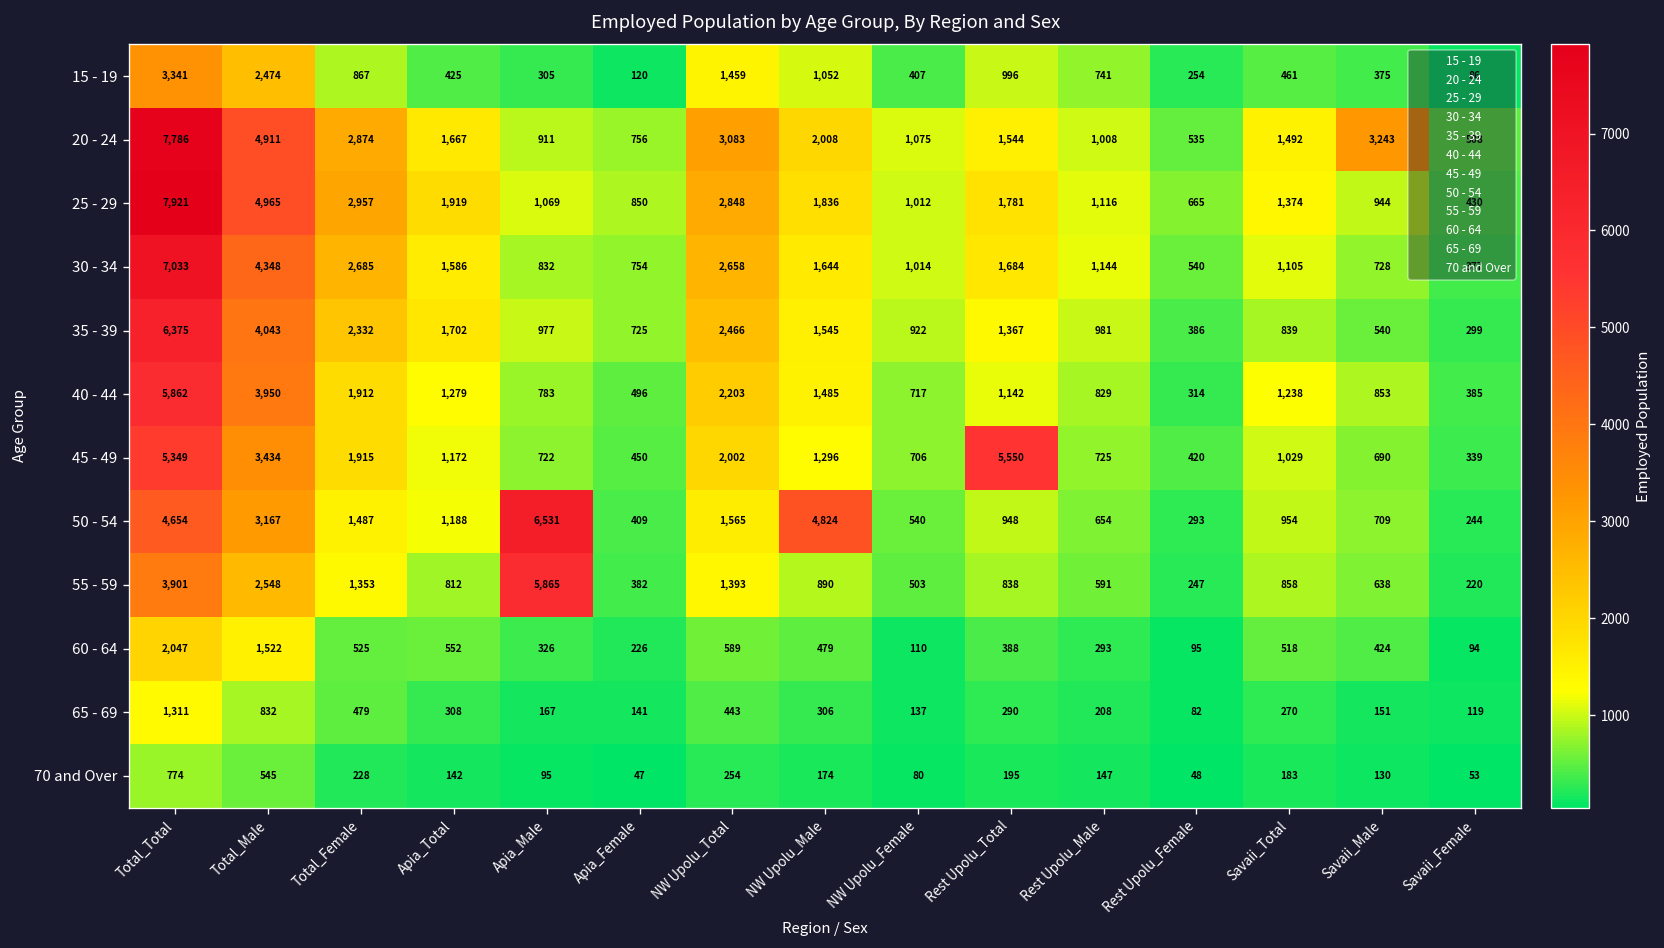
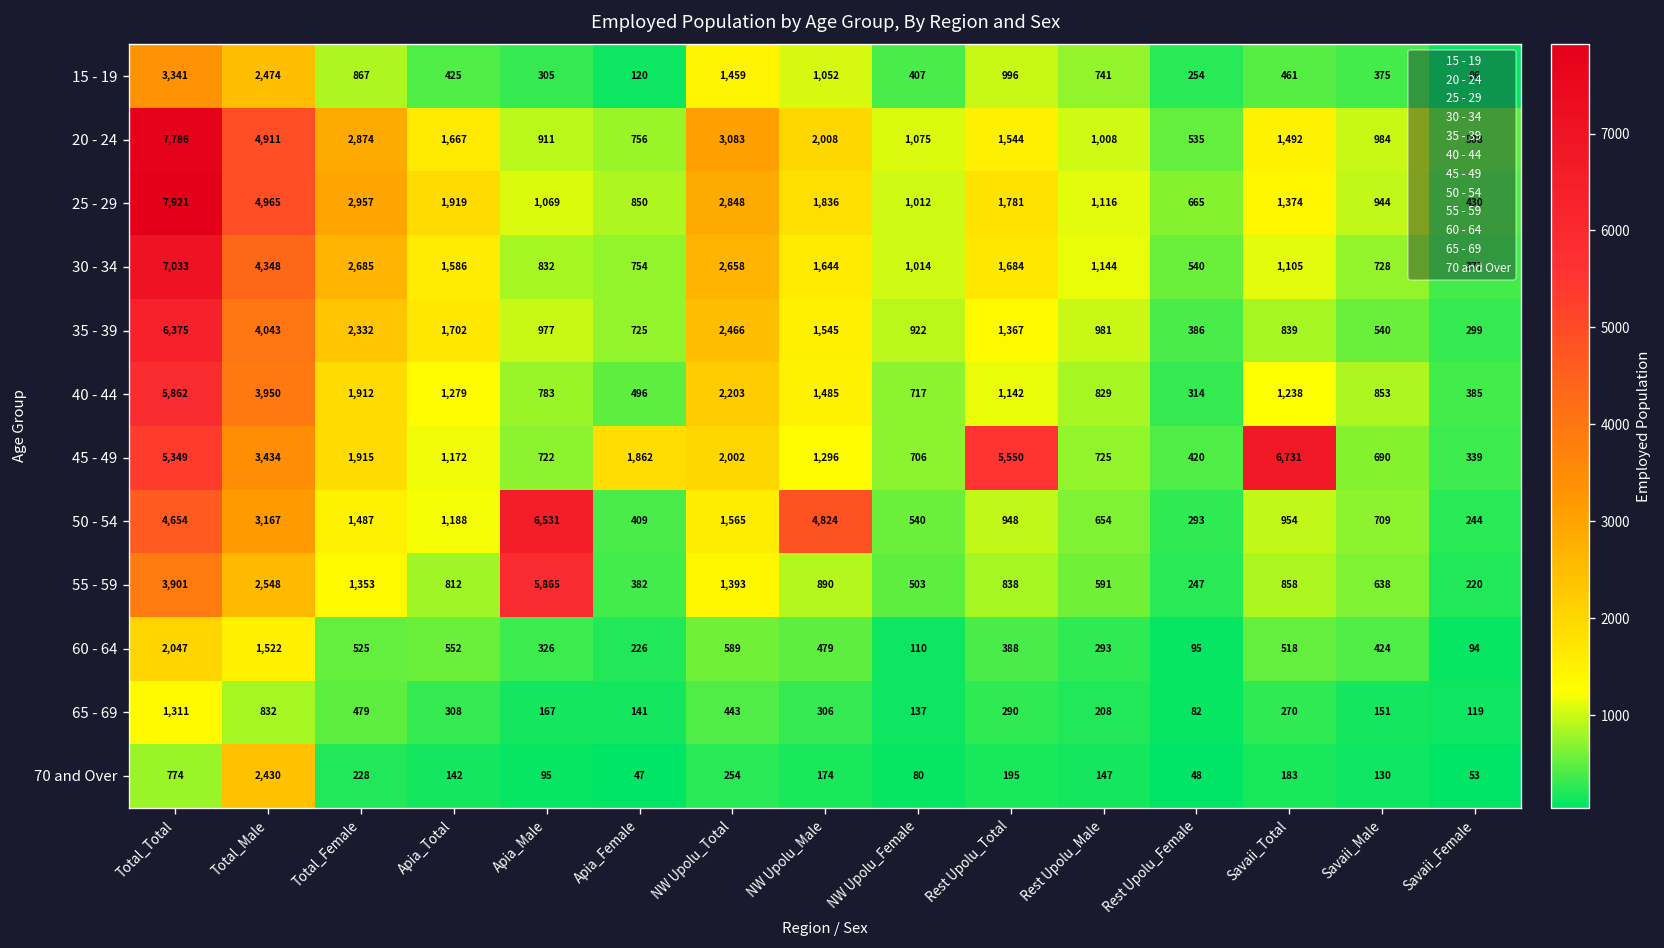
20 - 24, Savaii_Male: 3,243 -> 984
45 - 49, Apia_Female: 450 -> 1,862
45 - 49, Savaii_Total: 1,029 -> 6,731
70 and Over, Total_Male: 545 -> 2,430
